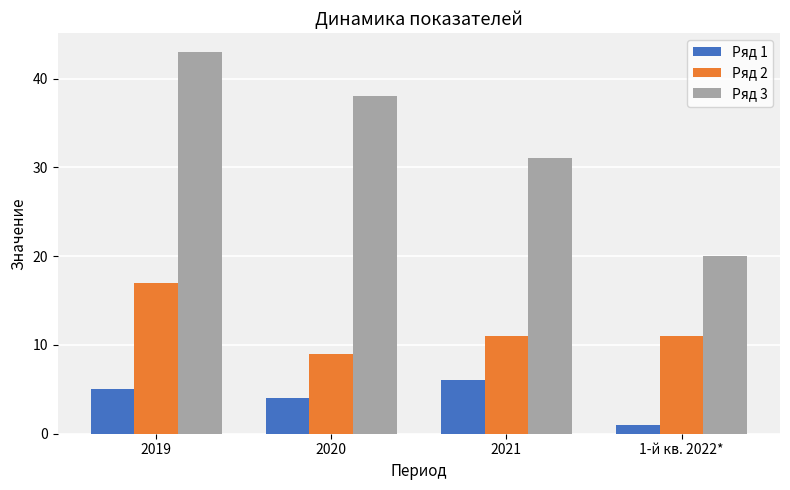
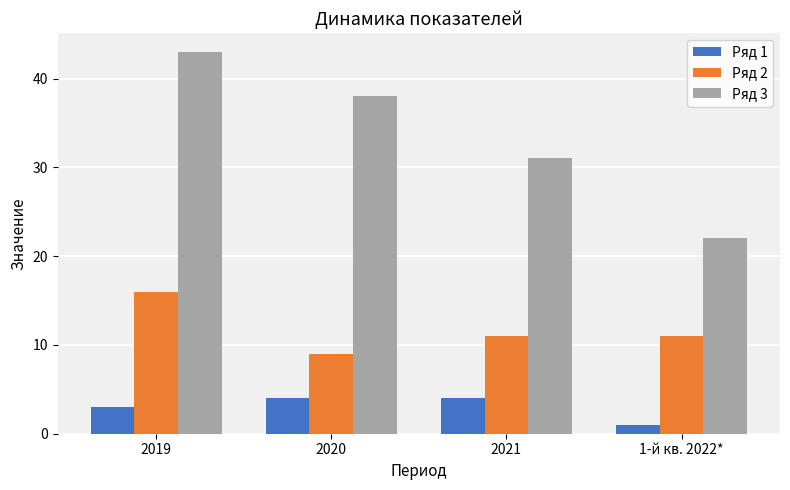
Ряд 1, 2019: 5 -> 3
Ряд 2, 2019: 17 -> 16
Ряд 1, 2021: 6 -> 4
Ряд 3, 1-й кв. 2022*: 20 -> 22
